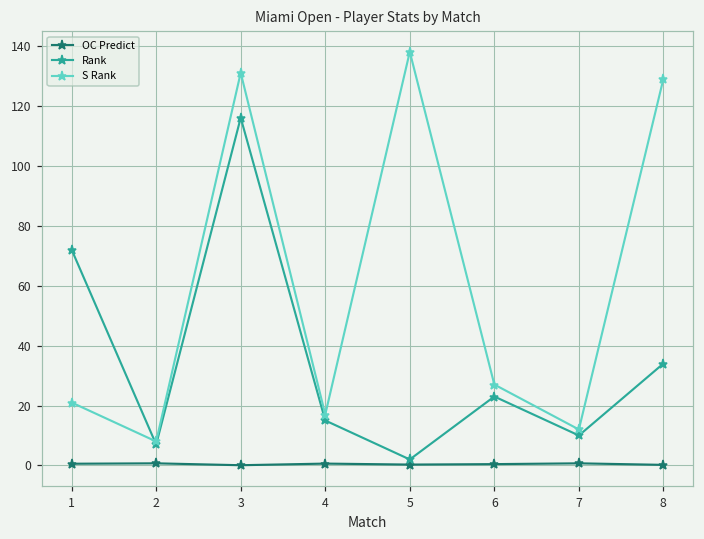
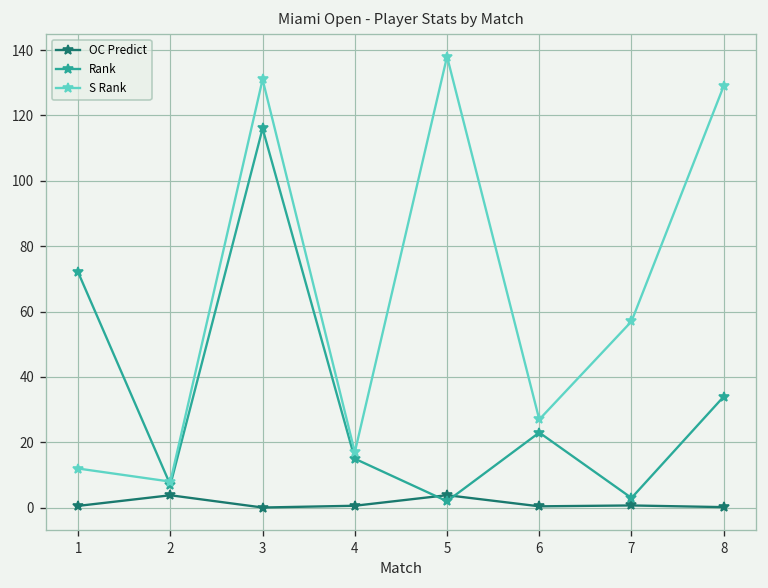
S Rank, 1: 21 -> 12
OC Predict, 2: 1 -> 4
OC Predict, 5: 0 -> 4
Rank, 7: 10 -> 3
S Rank, 7: 12 -> 57
